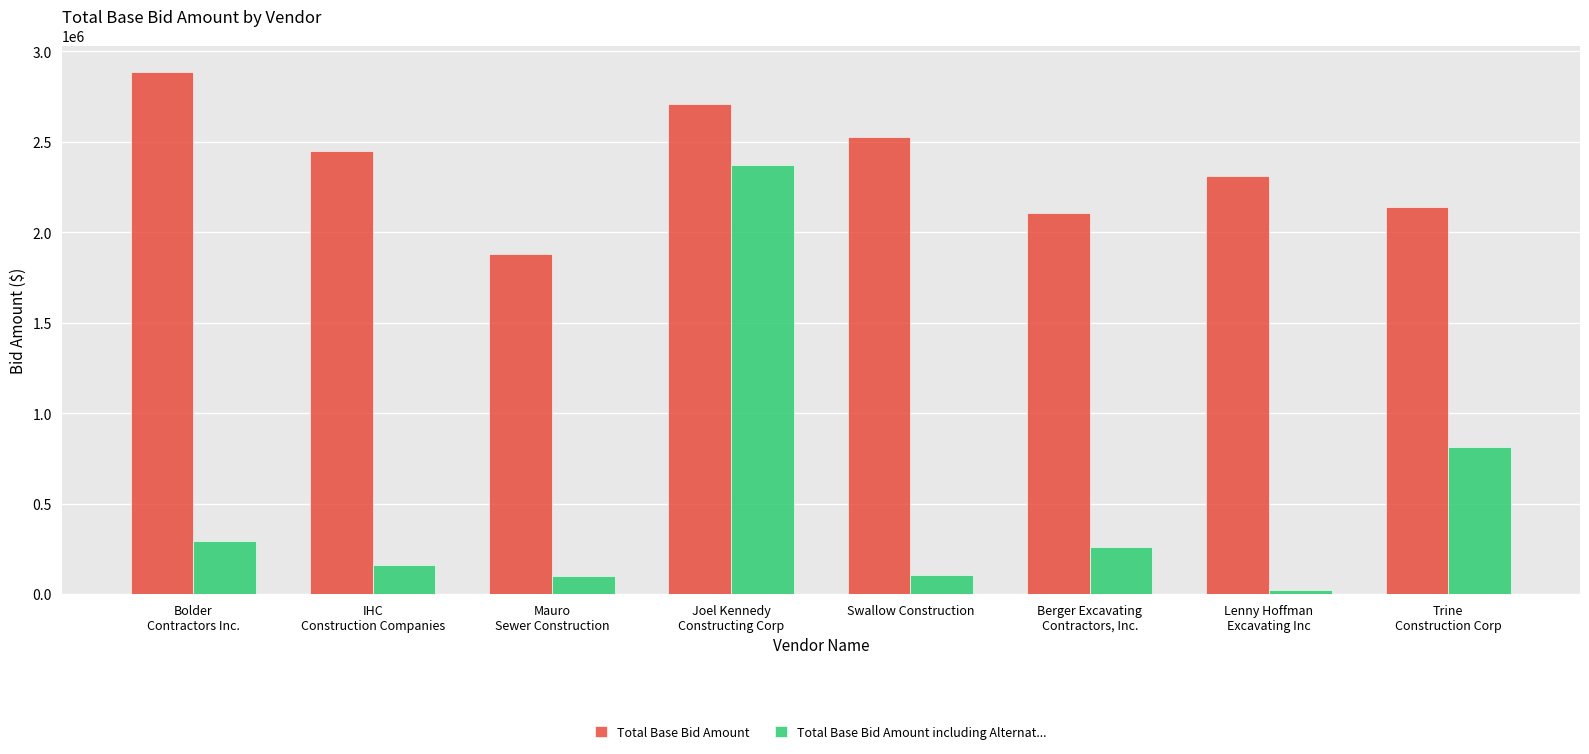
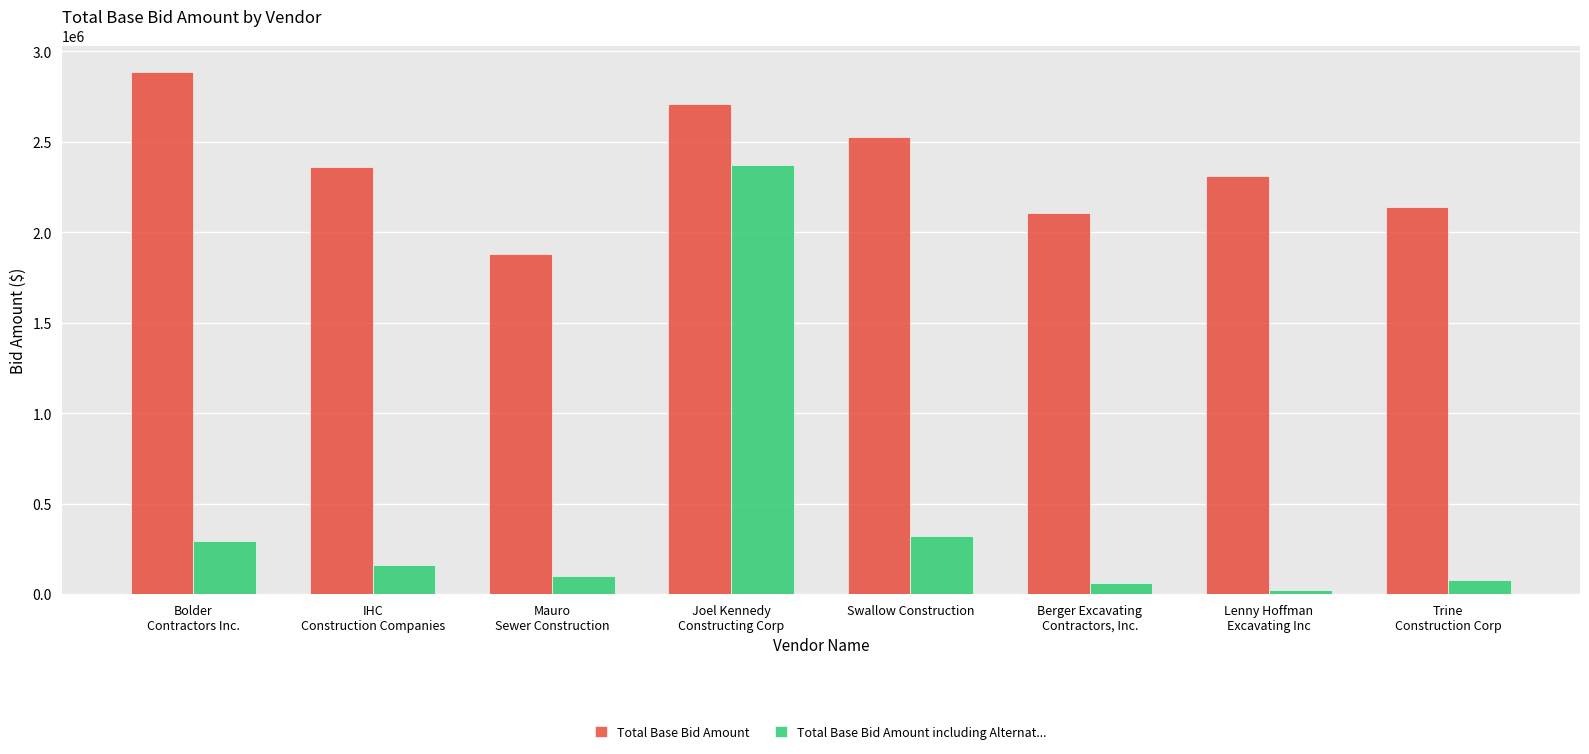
Total Base Bid Amount, IHC Construction Companies: 2450000 -> 2360000
Total Base Bid Amount including Alternat..., Swallow Construction: 100000 -> 320000
Total Base Bid Amount including Alternat..., Berger Excavating Contractors, Inc.: 260000 -> 60000
Total Base Bid Amount including Alternat..., Trine Construction Corp: 810000 -> 80000
